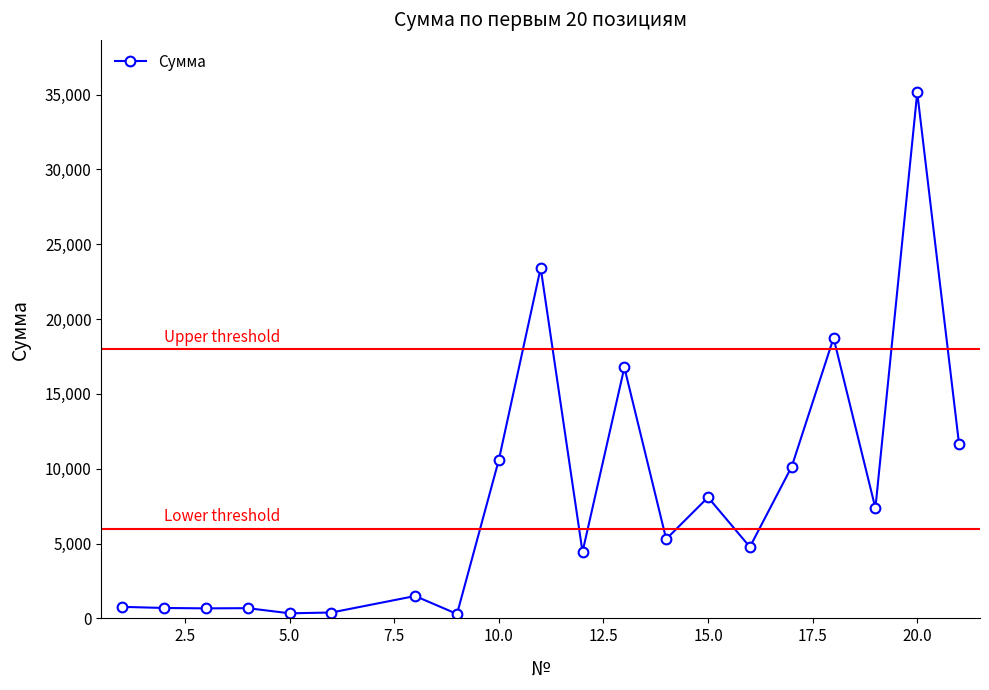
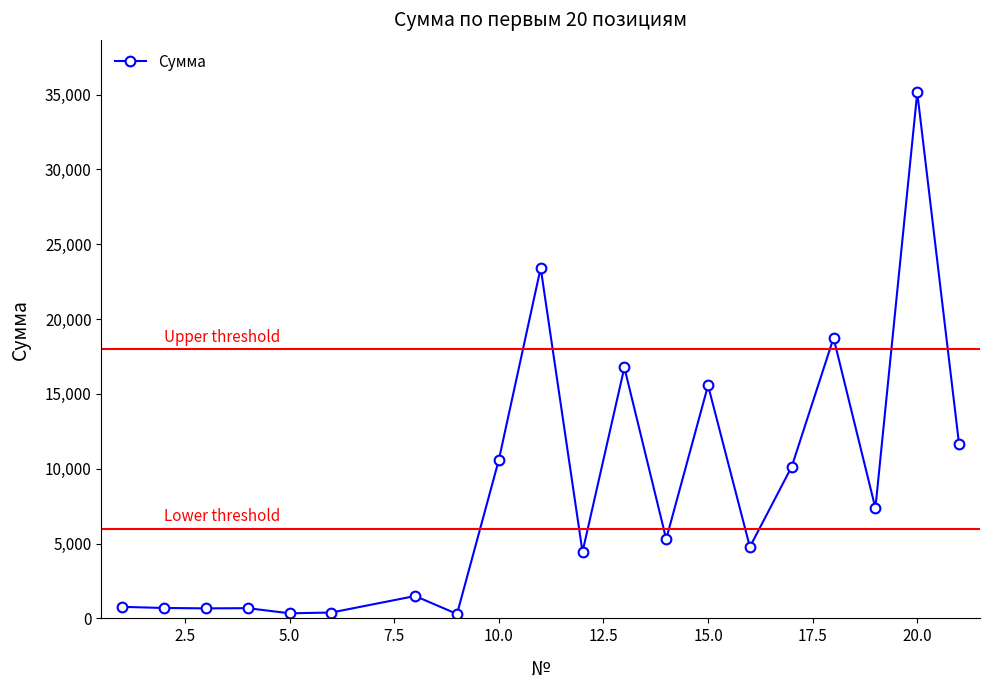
15.0: 8,100 -> 15,600
